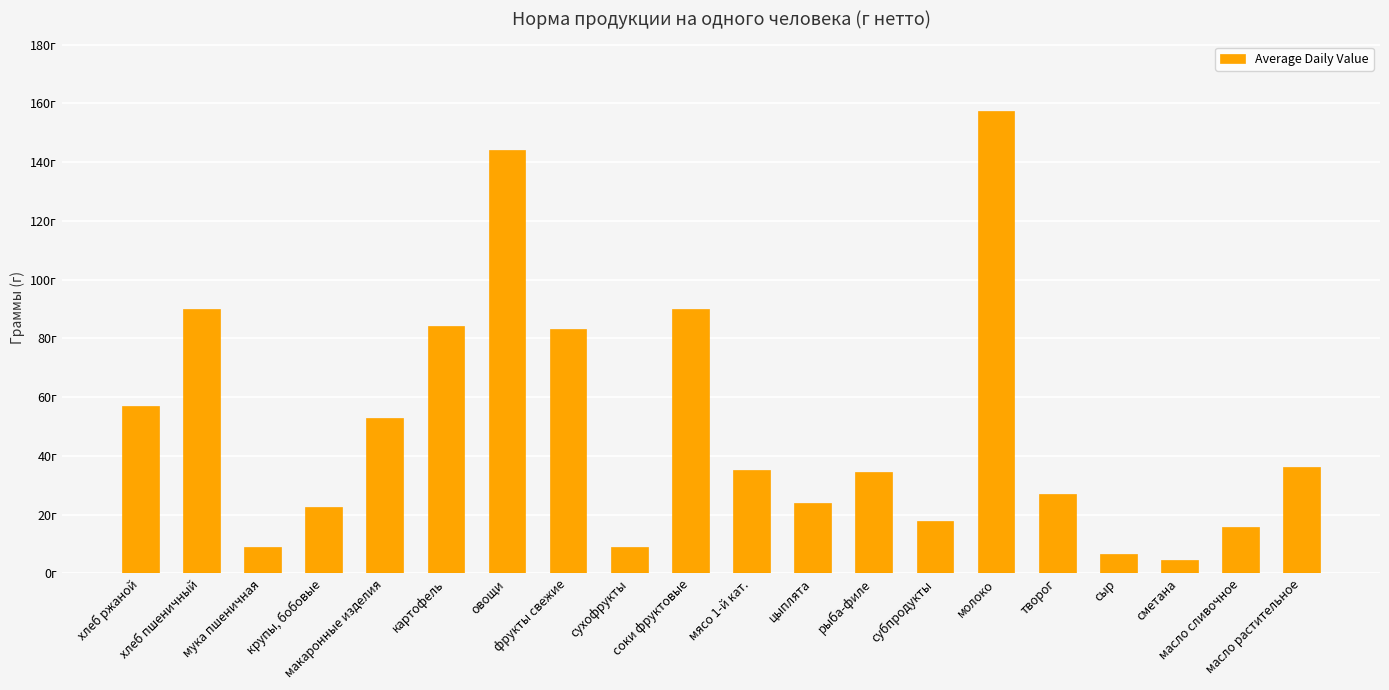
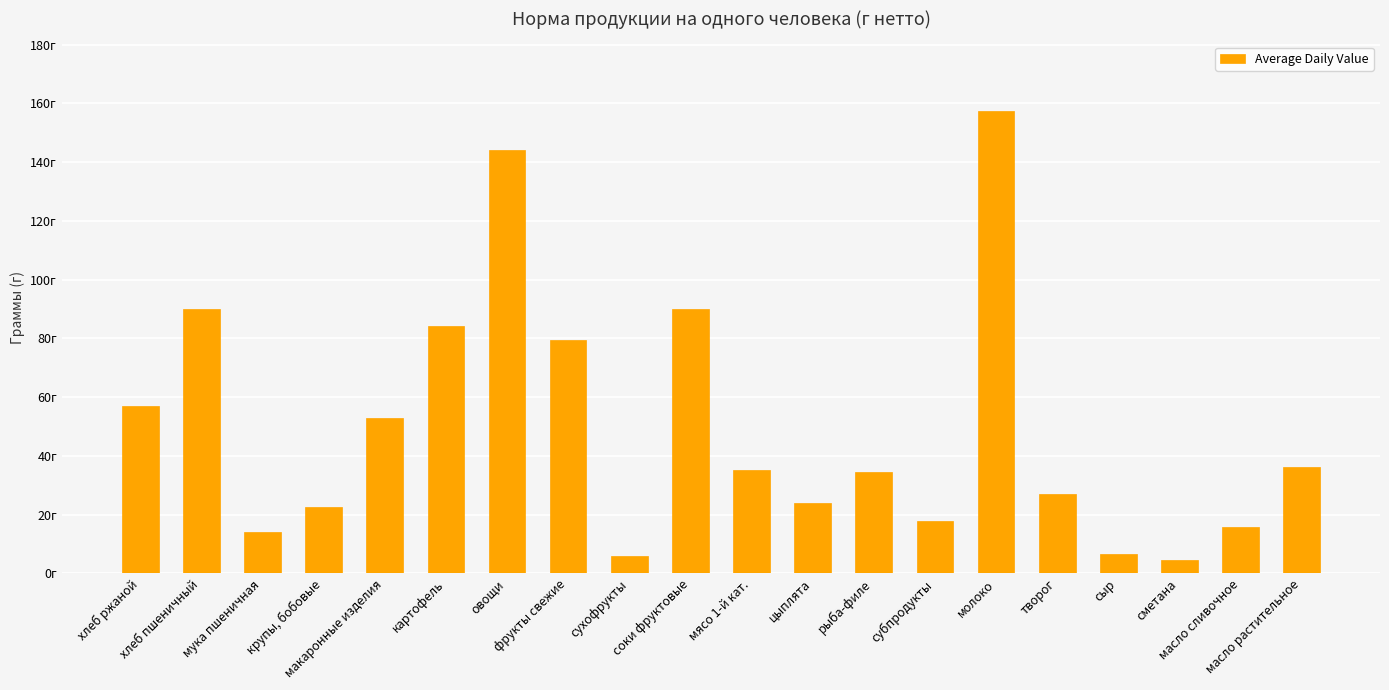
мука пшеничная: 9г -> 14г
фрукты свежие: 83г -> 79г
сухофрукты: 9г -> 6г
